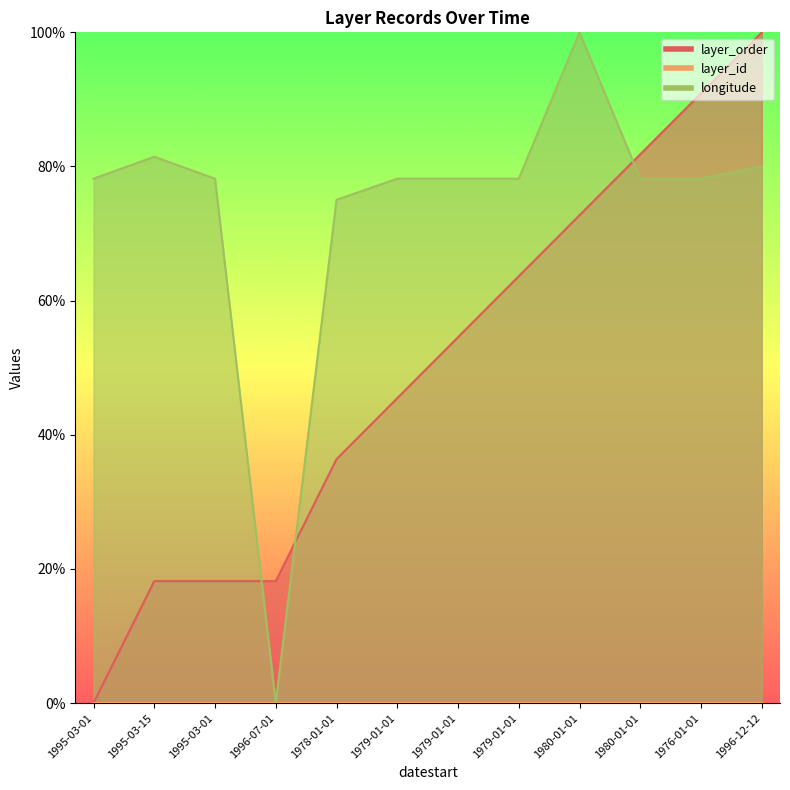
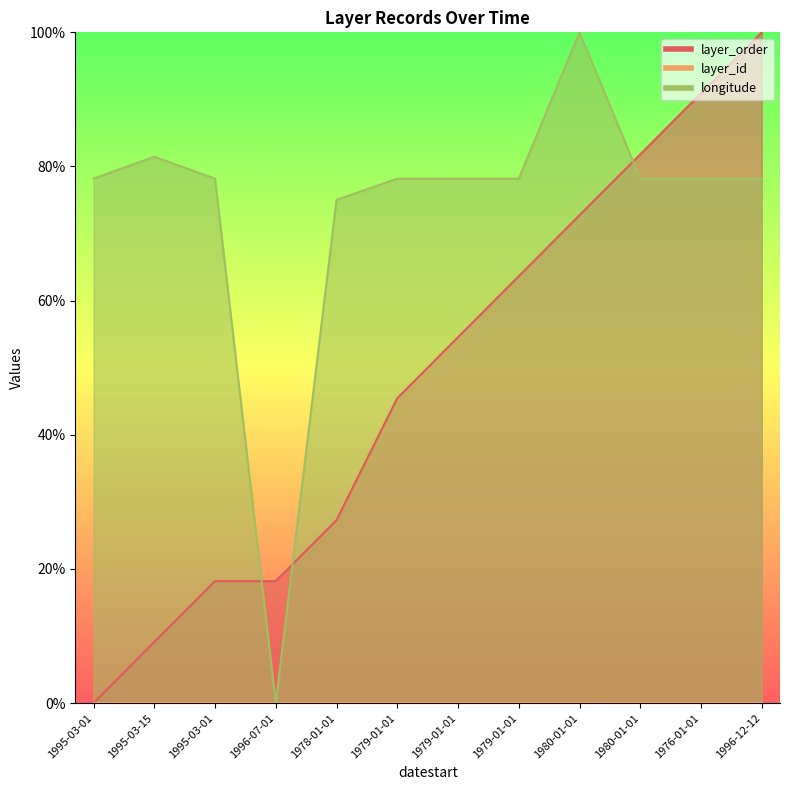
layer_order, 1995-03-15: 18% -> 9%
layer_order, 1978-01-01: 36% -> 27%
longitude, 1996-12-12: 80% -> 78%
